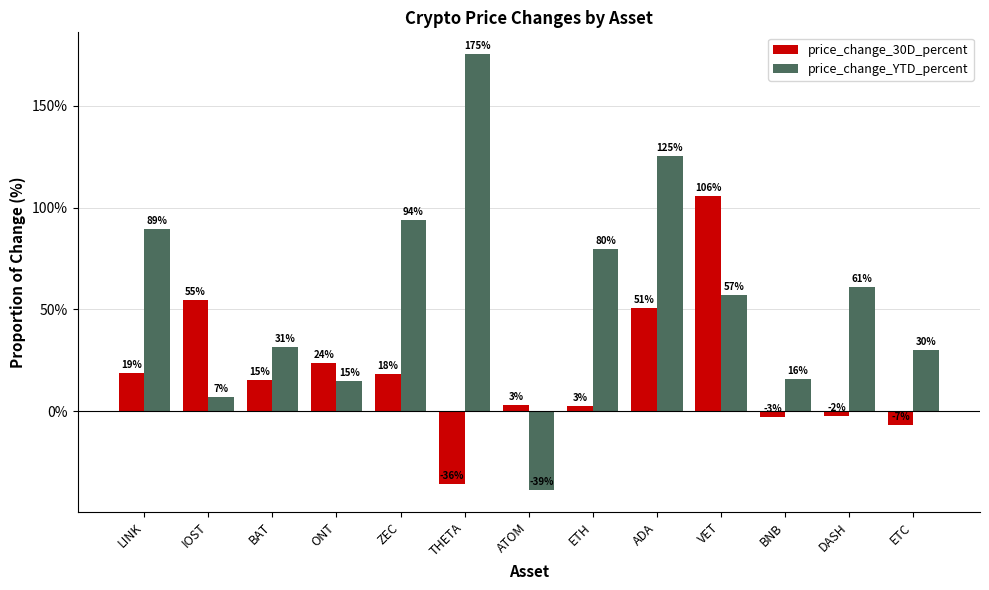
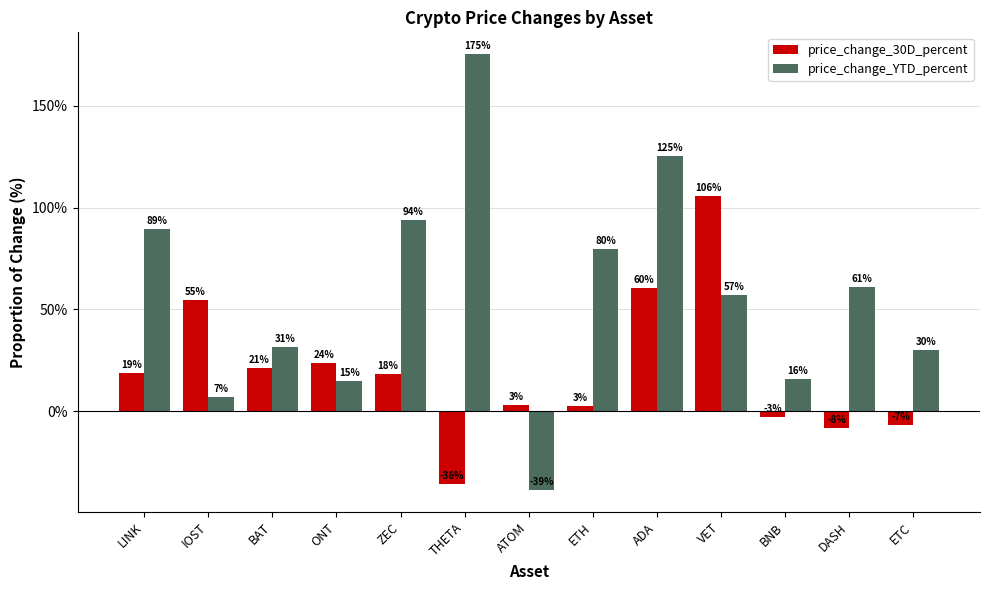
price_change_30D_percent, BAT: 15% -> 21%
price_change_30D_percent, ADA: 51% -> 60%
price_change_30D_percent, DASH: -2% -> -8%
